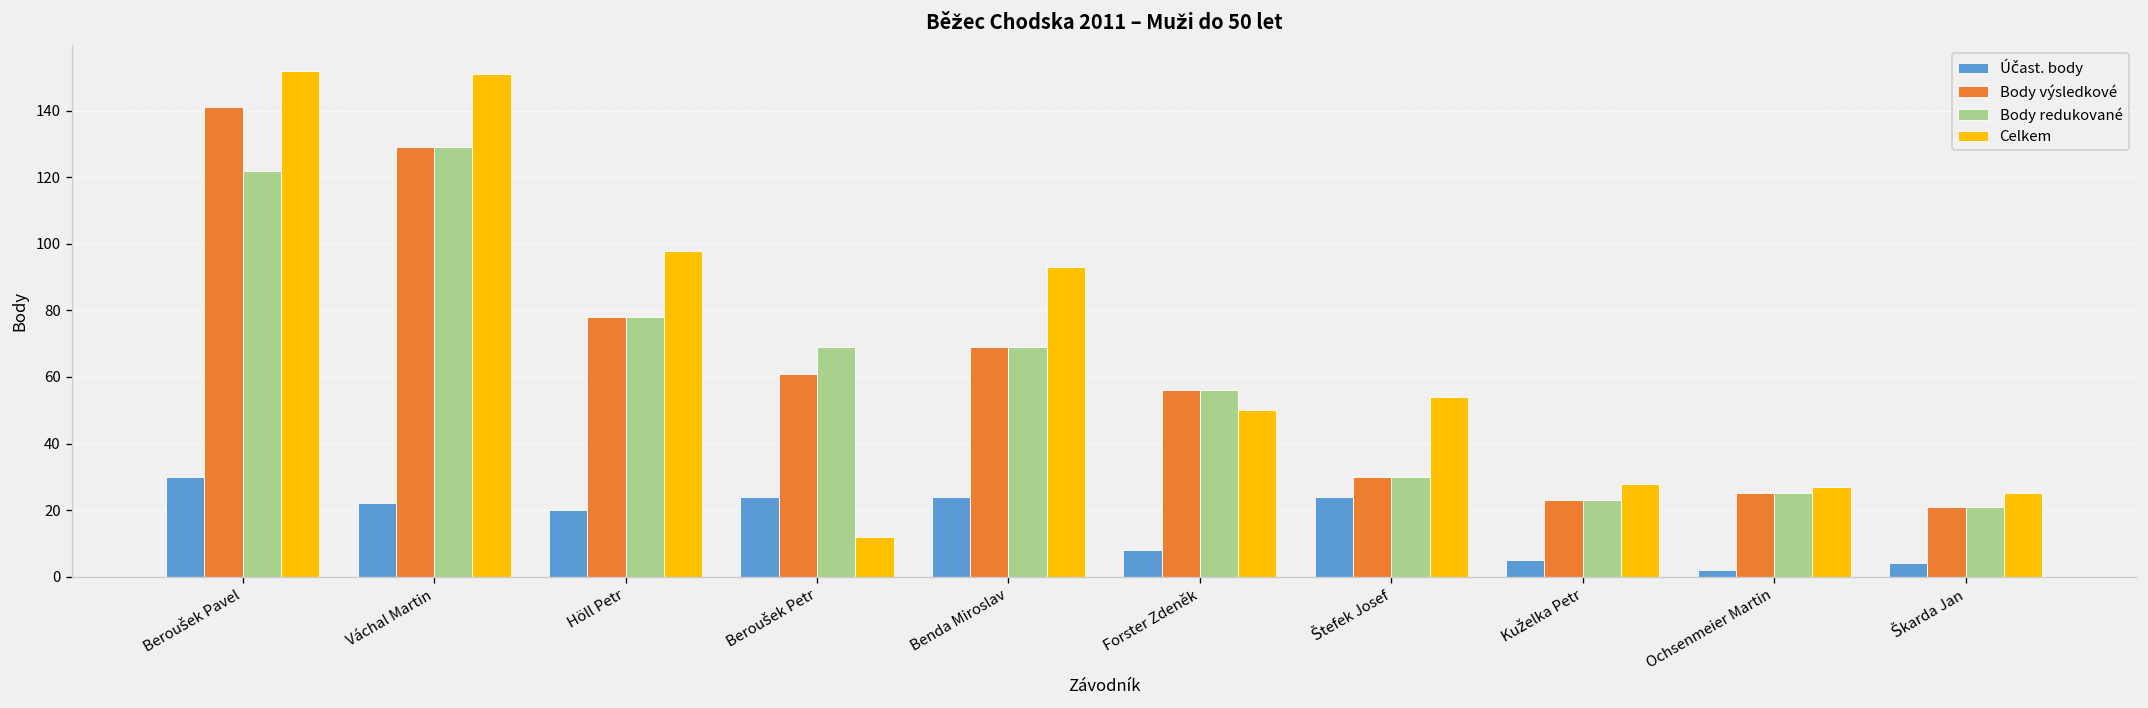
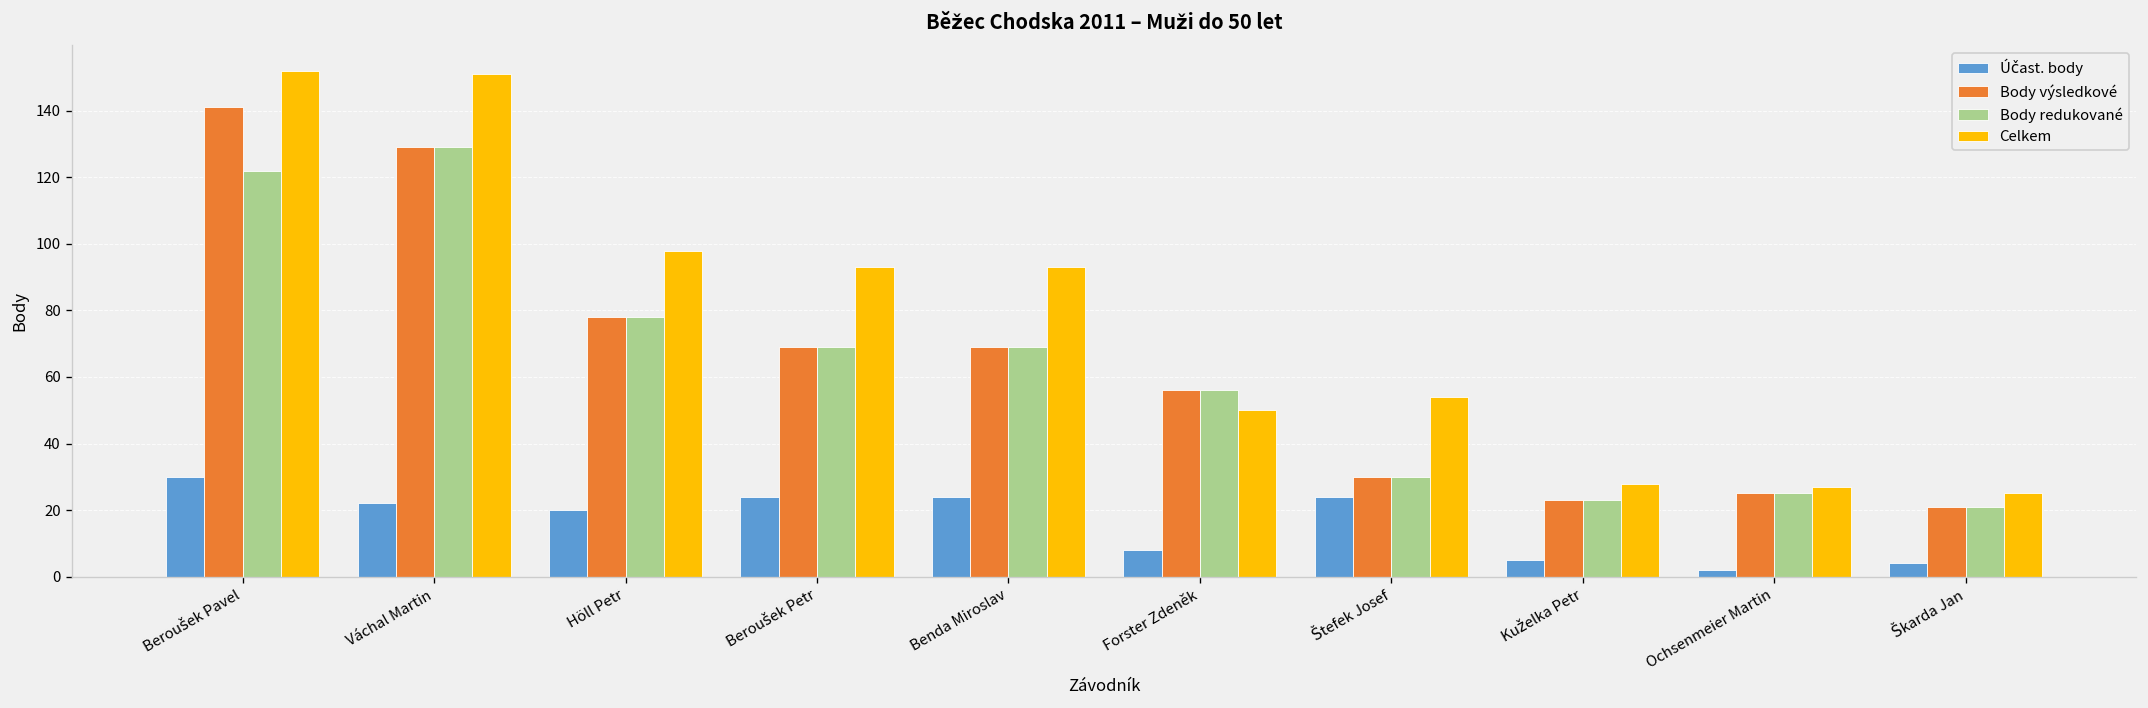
Body výsledkové, Beroušek Petr: 61 -> 69
Celkem, Beroušek Petr: 12 -> 93
